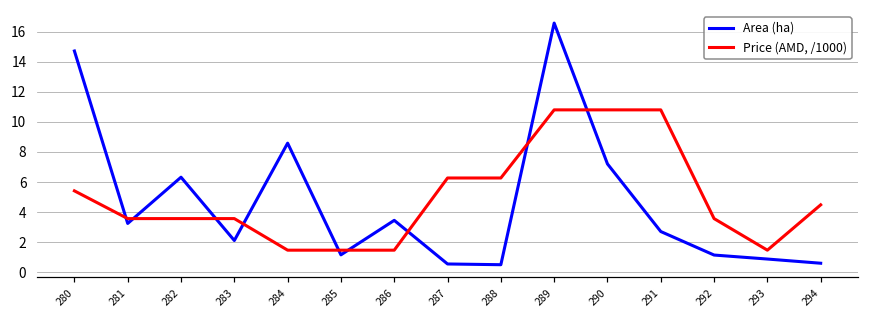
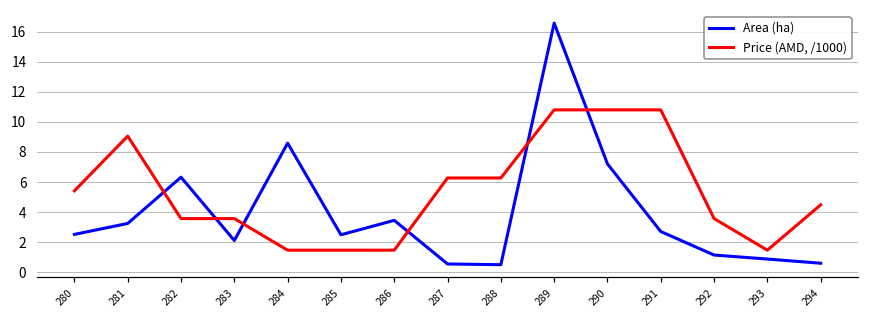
Area (ha), 280: 14.7 -> 2.5
Price (AMD, /1000), 281: 3.6 -> 9.1
Area (ha), 285: 1.2 -> 2.5
